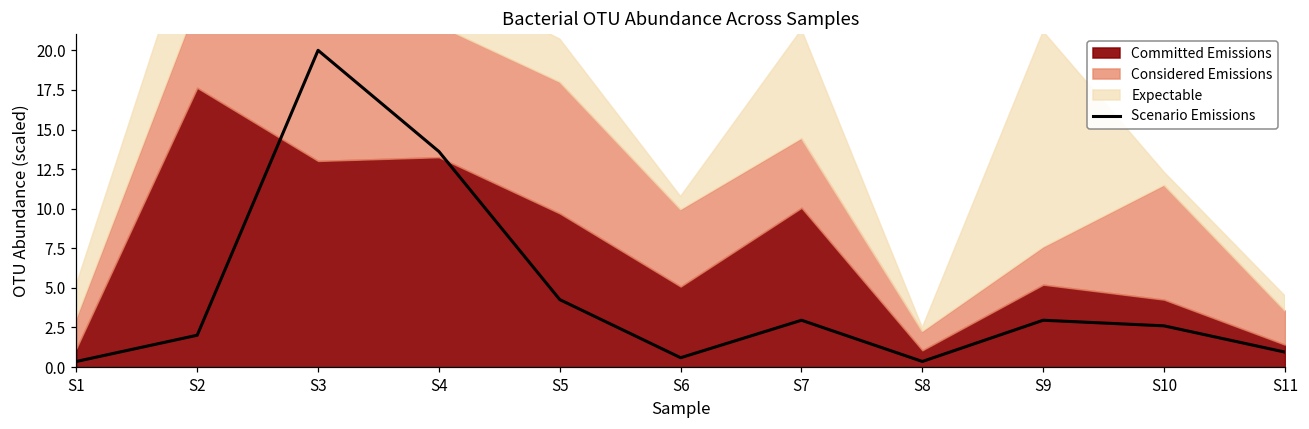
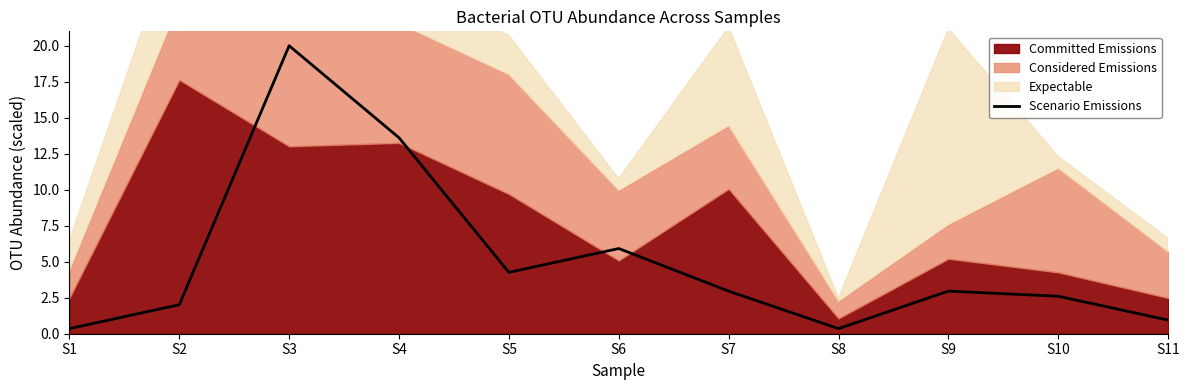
Committed Emissions, S1: 1.2 -> 2.5
Scenario Emissions, S6: 0.6 -> 5.9
Committed Emissions, S11: 1.4 -> 2.5
Considered Emissions, S11: 2.1 -> 3.2
